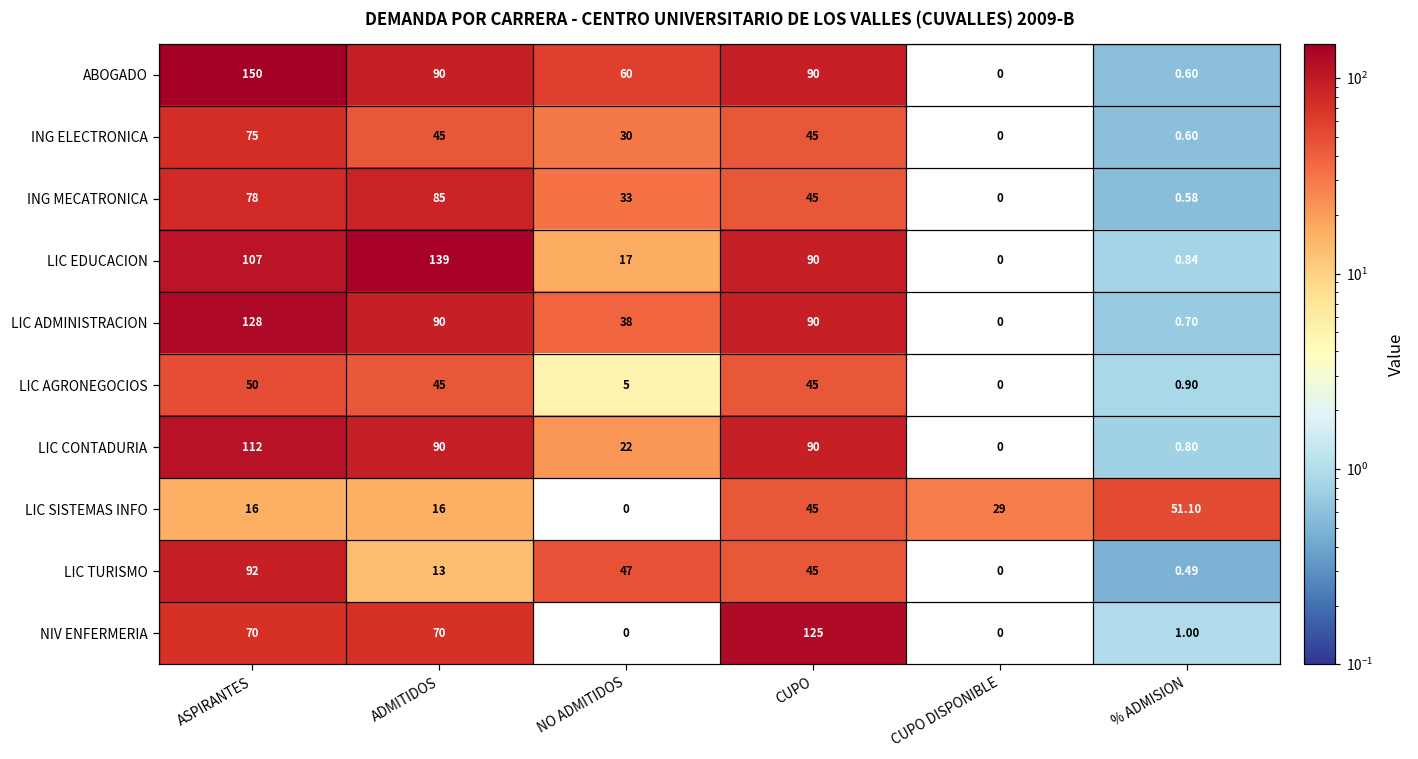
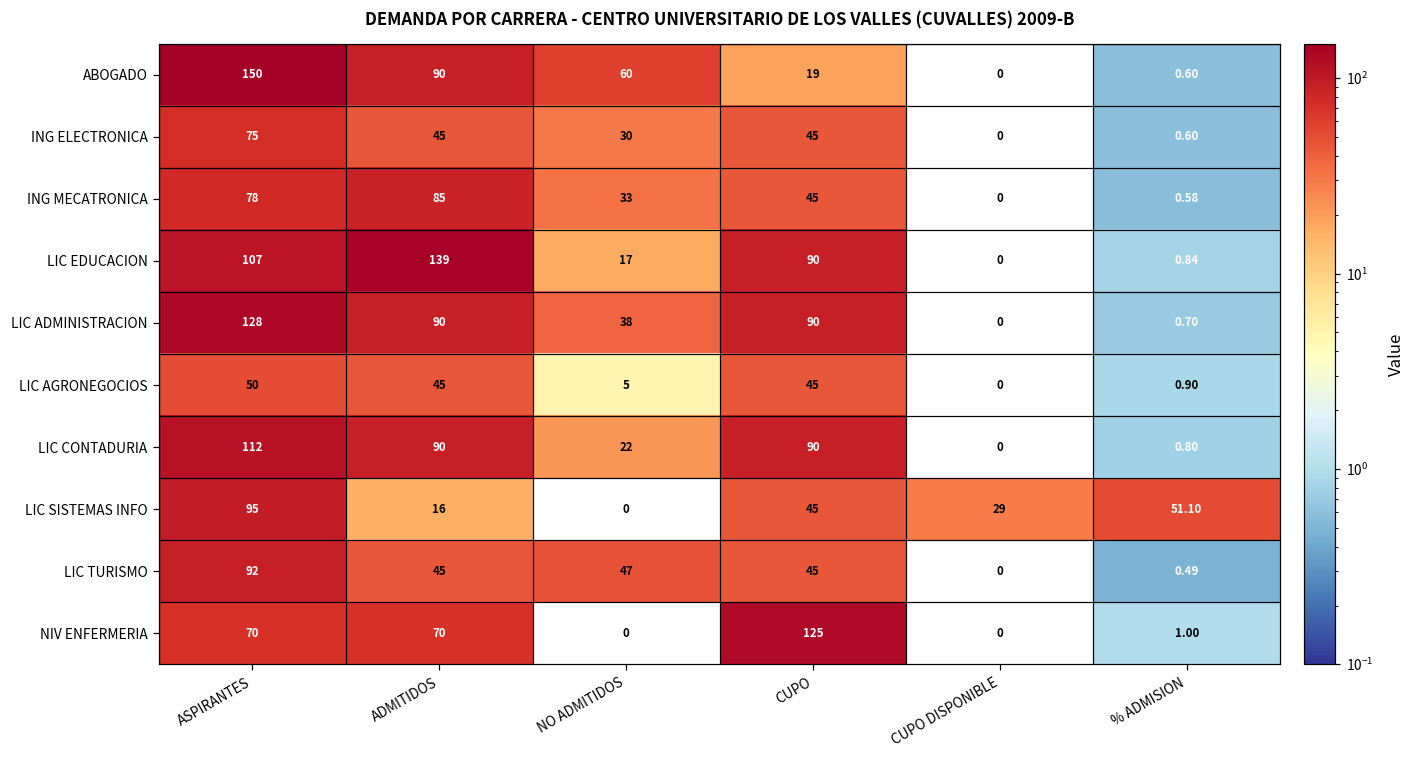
ABOGADO, CUPO: 90 -> 19
LIC SISTEMAS INFO, ASPIRANTES: 16 -> 95
LIC TURISMO, ADMITIDOS: 13 -> 45
